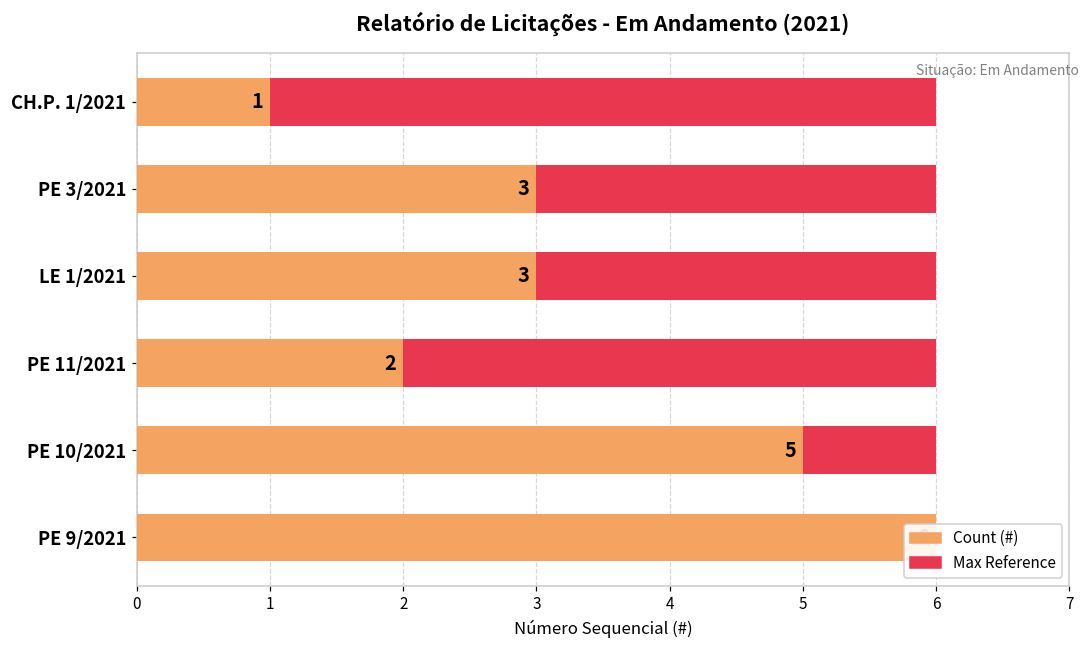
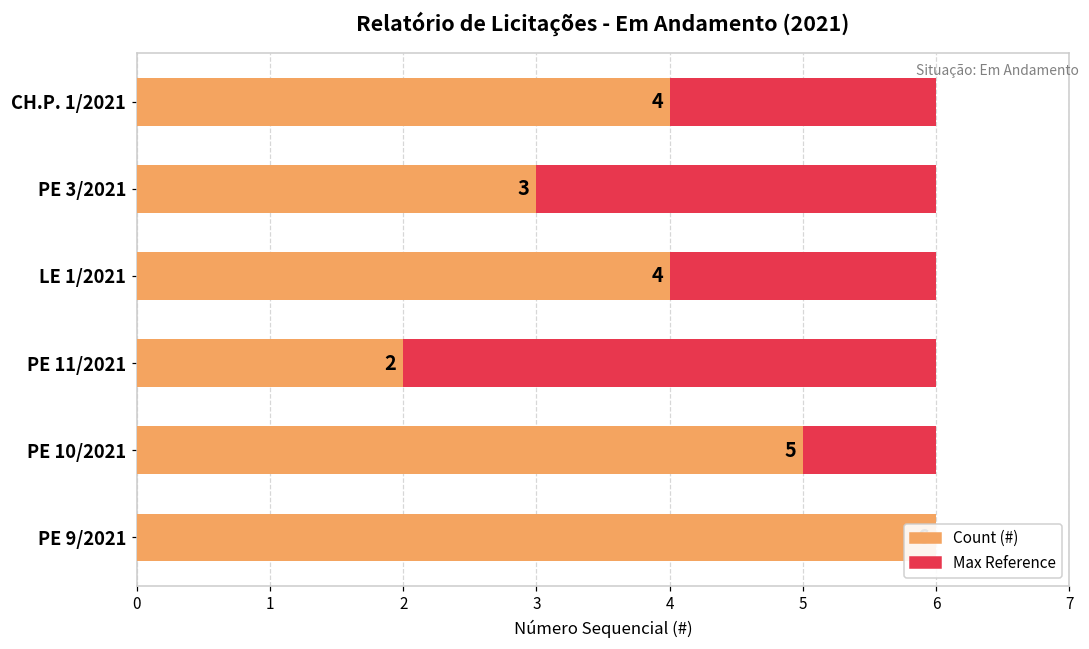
Count (#), CH.P. 1/2021: 1 -> 4
Count (#), LE 1/2021: 3 -> 4
